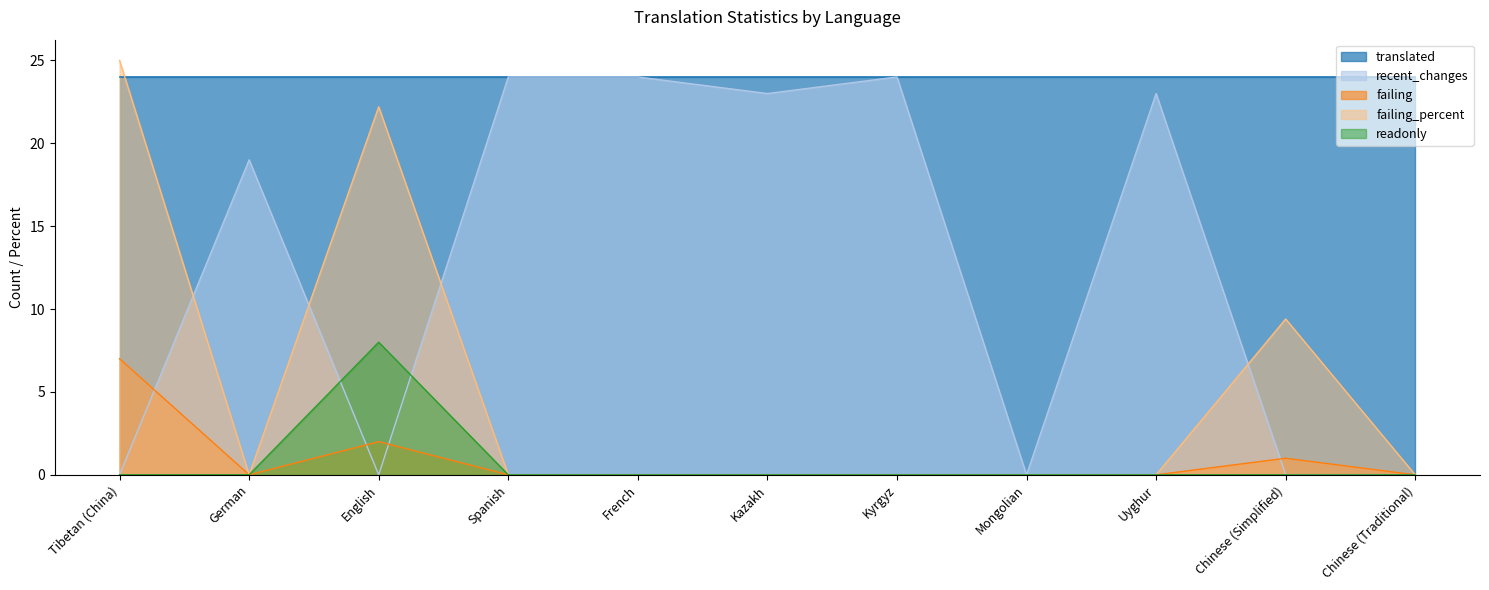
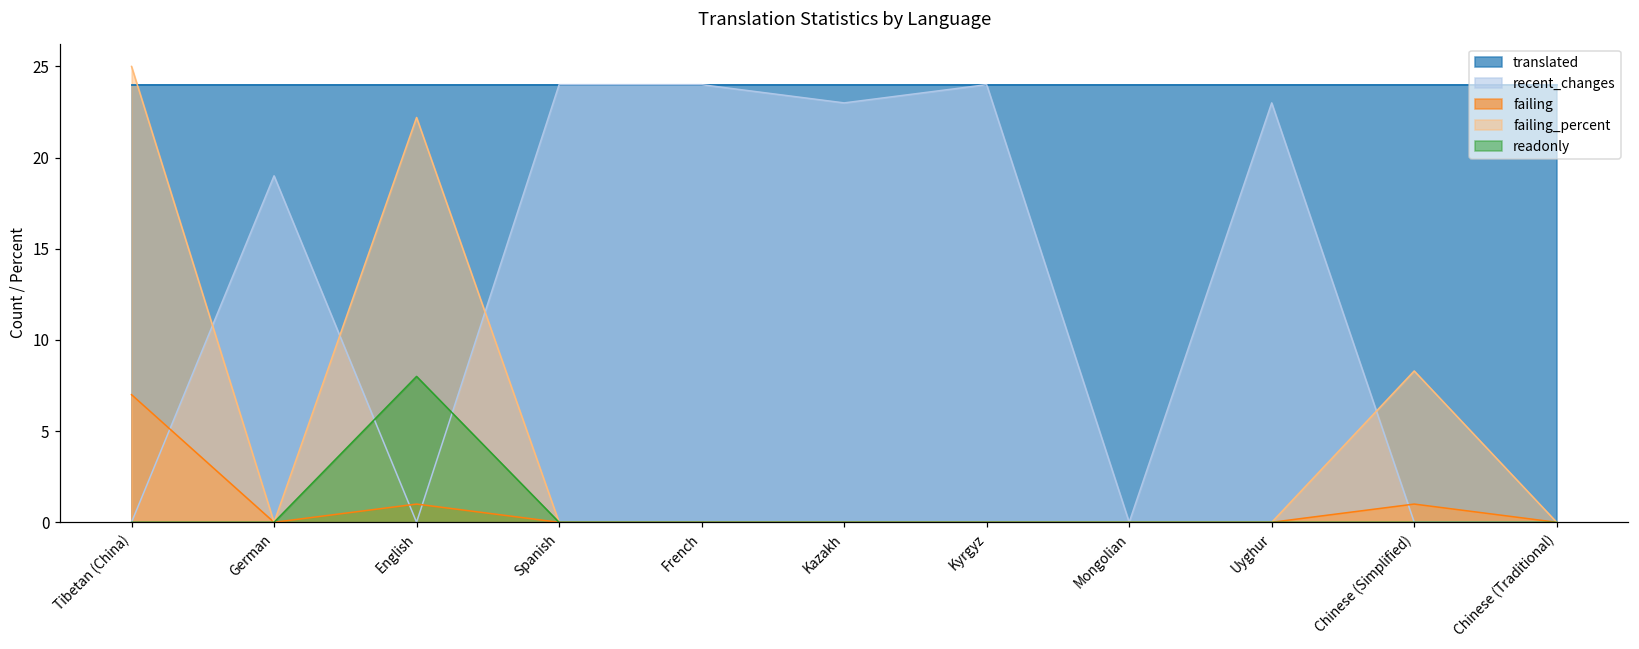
failing, English: 2 -> 1
failing_percent, Chinese (Simplified): 9.4 -> 8.3
